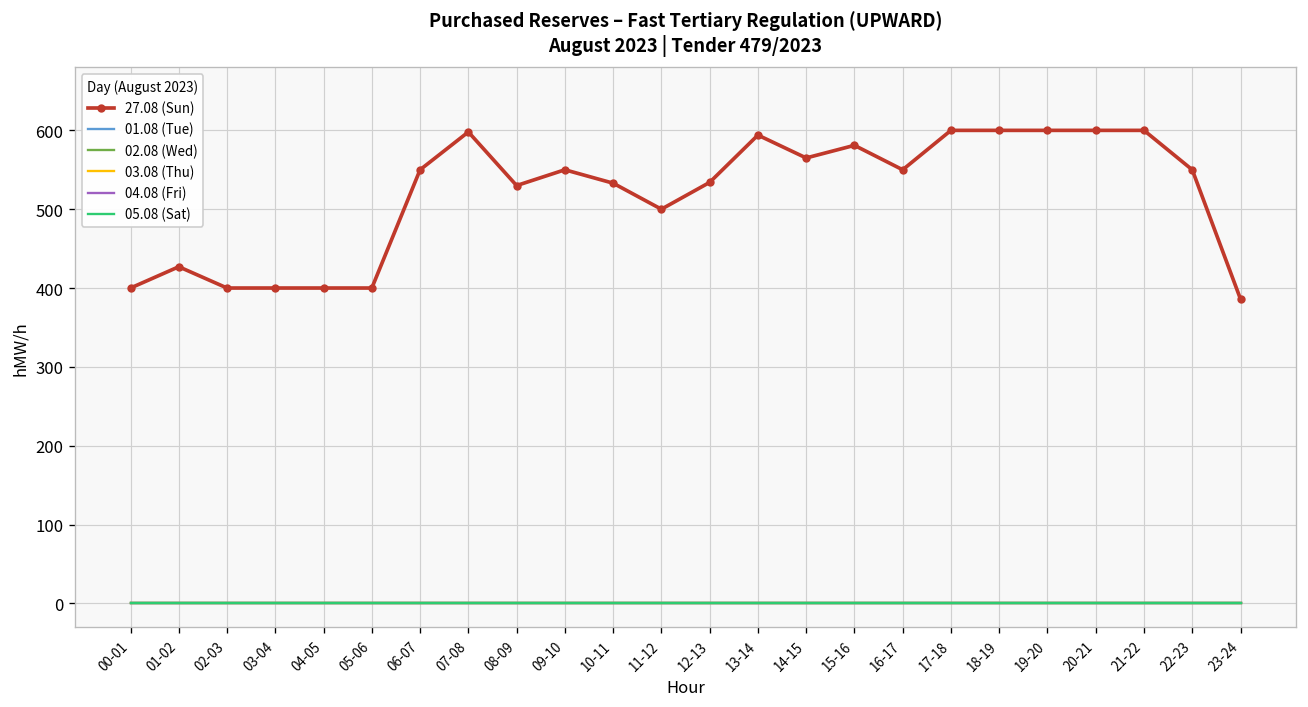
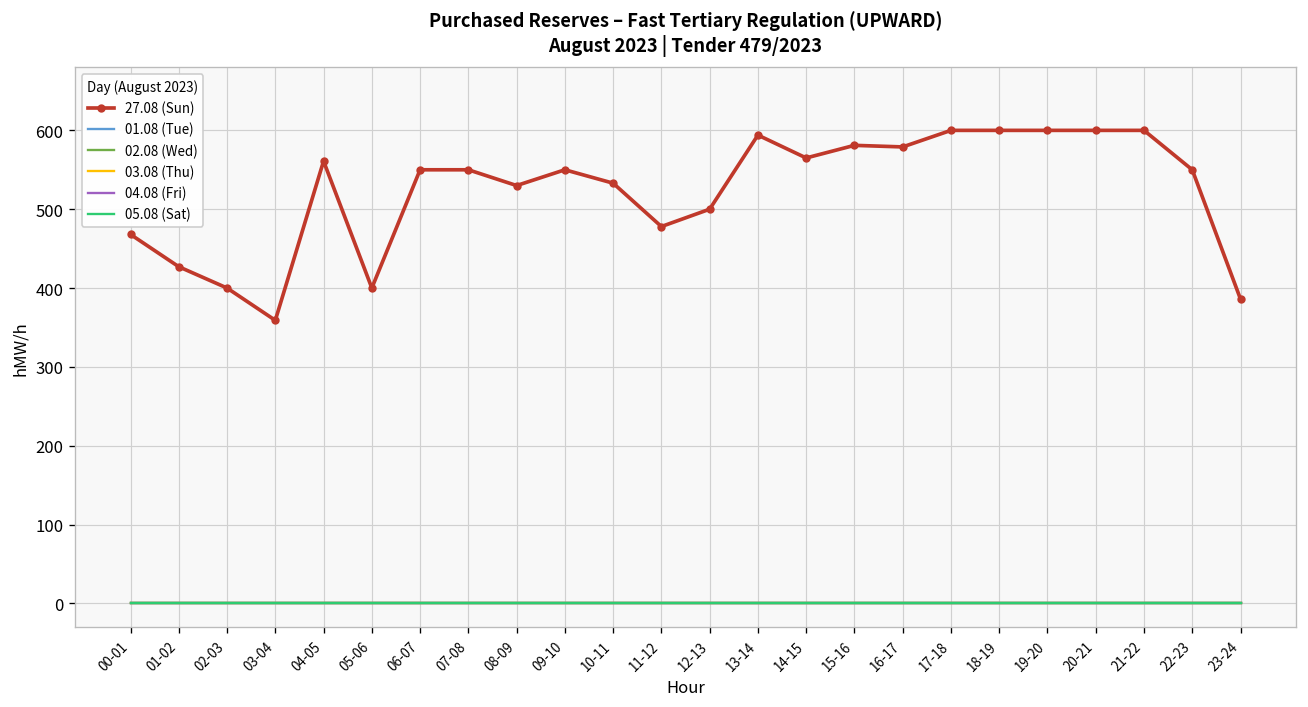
27.08 (Sun), 00-01: 400 -> 470
27.08 (Sun), 03-04: 400 -> 360
27.08 (Sun), 04-05: 400 -> 560
27.08 (Sun), 07-08: 600 -> 550
27.08 (Sun), 11-12: 500 -> 480
27.08 (Sun), 12-13: 530 -> 500
27.08 (Sun), 16-17: 550 -> 580
